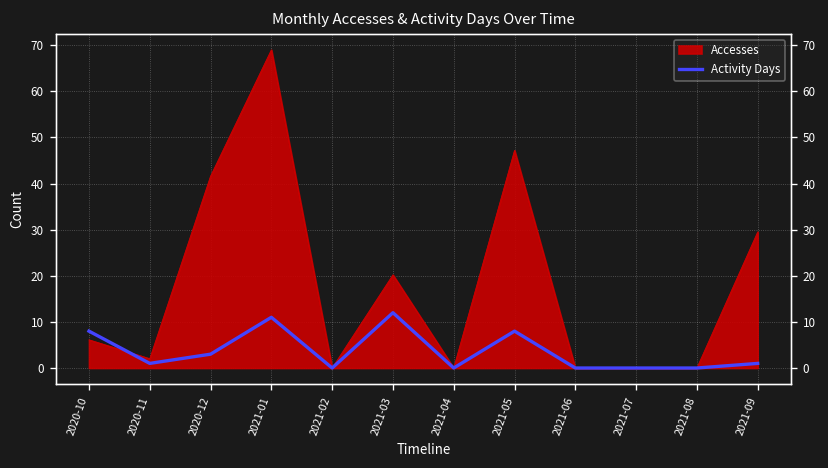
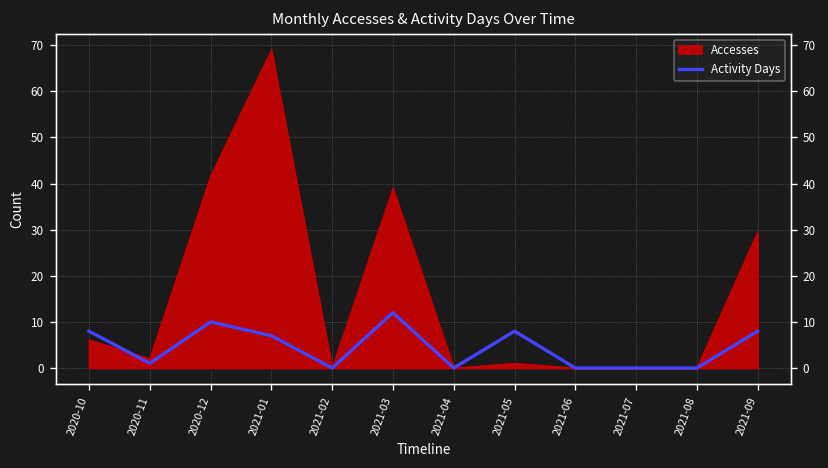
Activity Days, 2020-12: 3 -> 10
Activity Days, 2021-01: 11 -> 7
Accesses, 2021-03: 20 -> 39
Accesses, 2021-05: 47 -> 1
Activity Days, 2021-09: 1 -> 8
